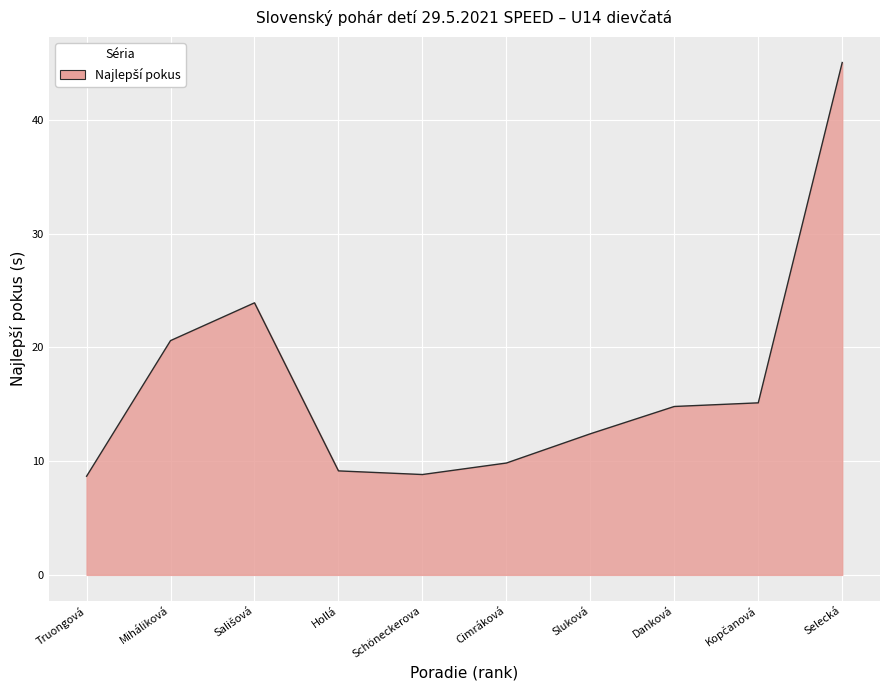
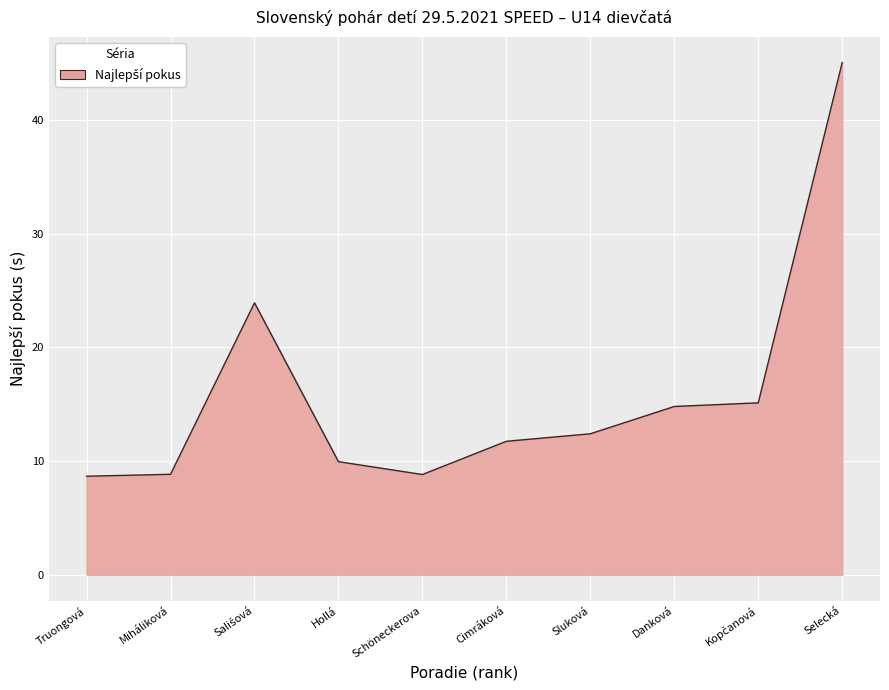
Miháliková: 20.6 -> 8.8
Hollá: 9.1 -> 10.0
Cimráková: 9.8 -> 11.7
